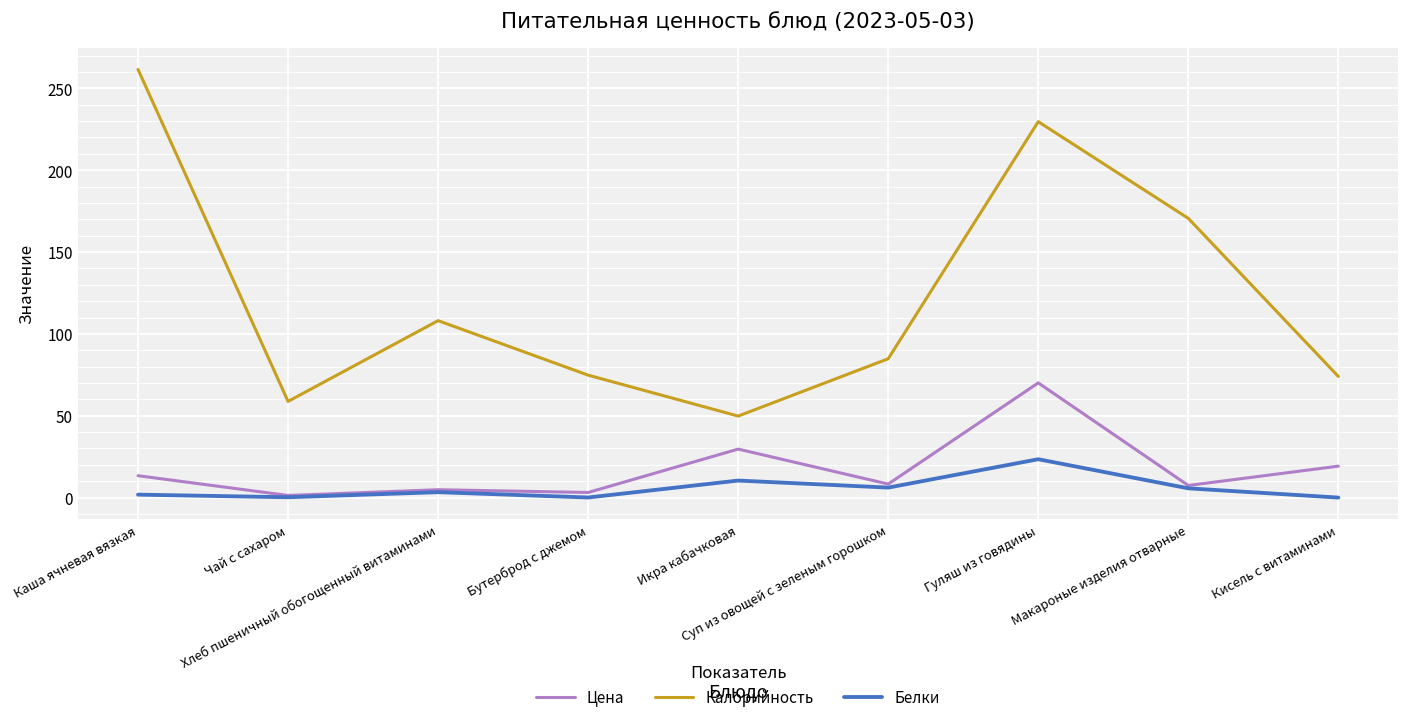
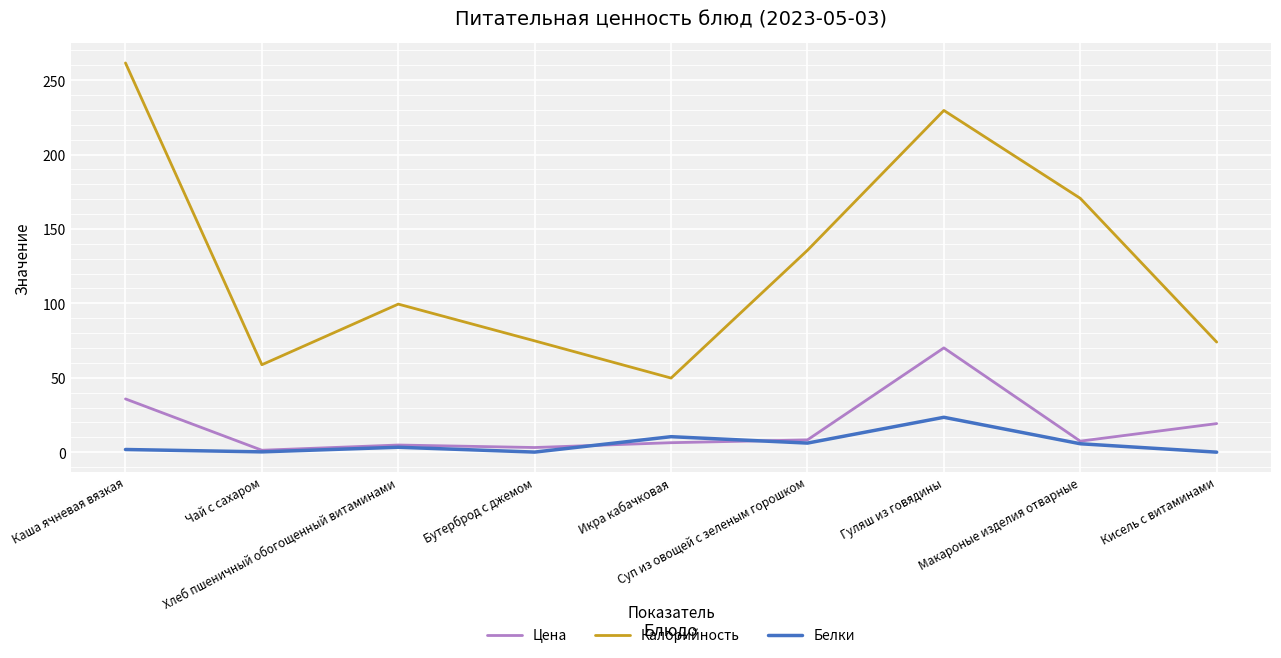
Цена, Каша ячневая вязкая: 13 -> 36
Калорийность, Хлеб пшеничный обогощенный витаминами: 108 -> 100
Цена, Икра кабачковая: 30 -> 6
Калорийность, Суп из овощей с зеленым горошком: 85 -> 136
